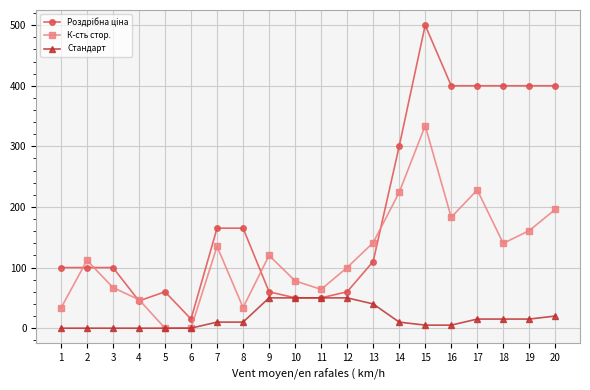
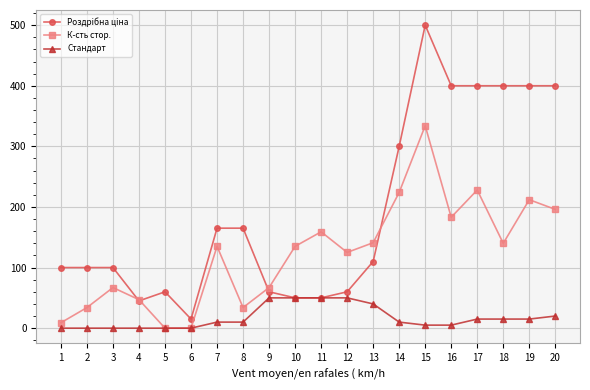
К-сть стор., 1: 30 -> 10
К-сть стор., 2: 110 -> 30
К-сть стор., 9: 120 -> 70
К-сть стор., 10: 80 -> 140
К-сть стор., 11: 60 -> 160
К-сть стор., 12: 100 -> 130
К-сть стор., 19: 160 -> 210
